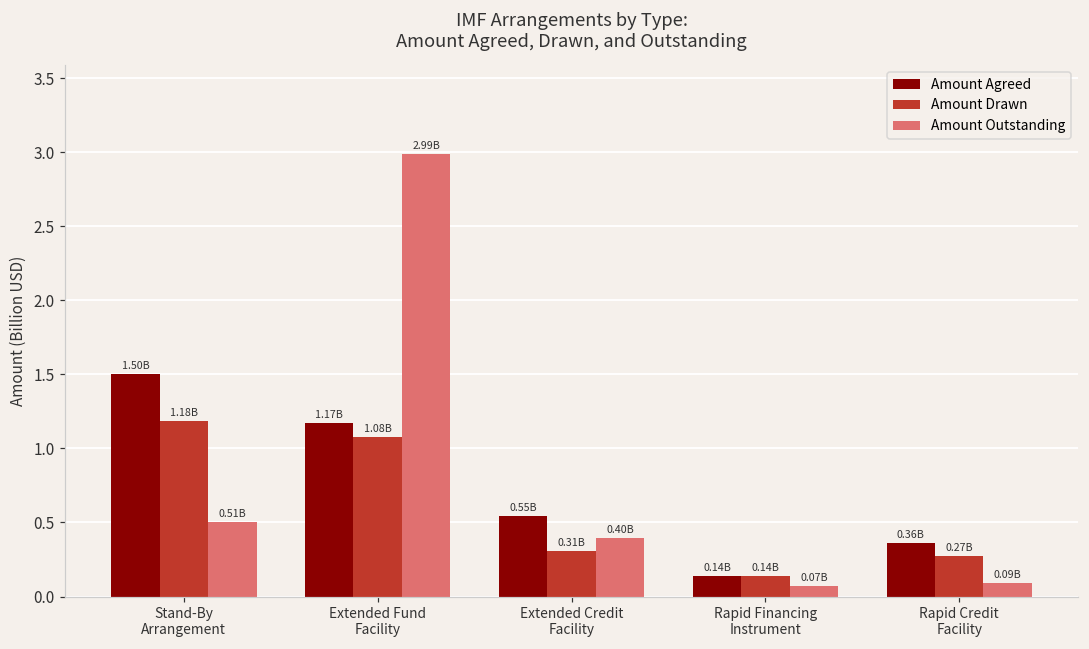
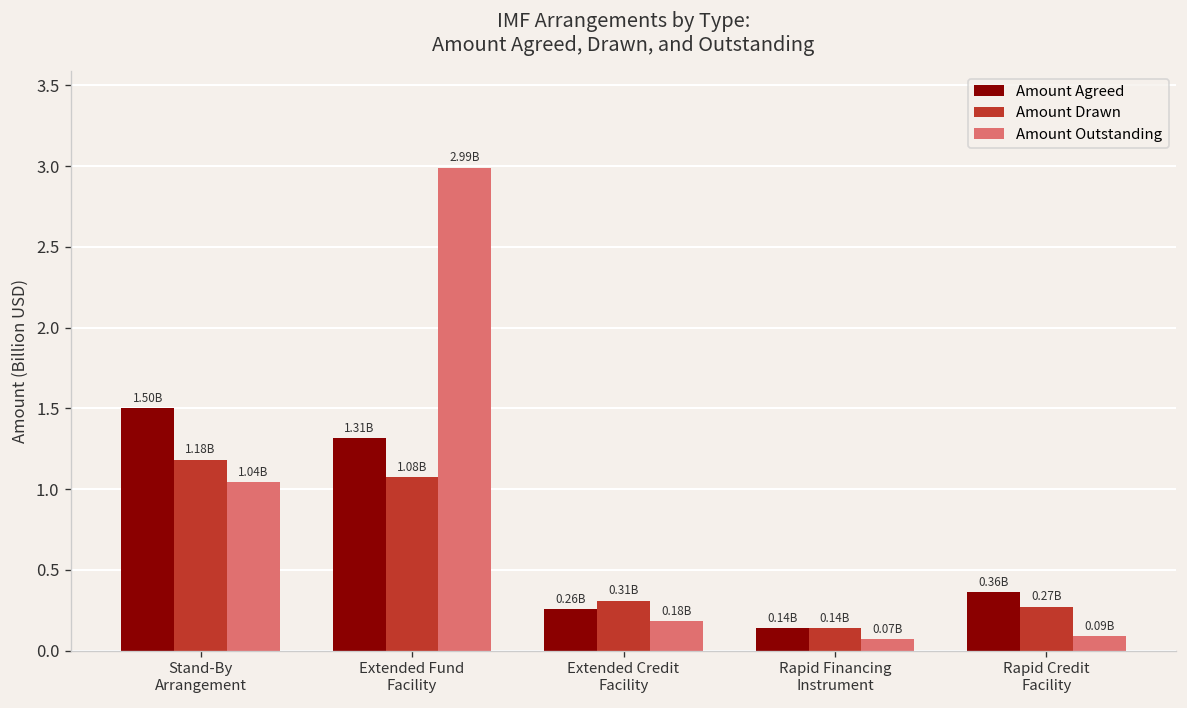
Amount Outstanding, Stand-By Arrangement: 0.51B -> 1.04B
Amount Agreed, Extended Fund Facility: 1.17B -> 1.31B
Amount Agreed, Extended Credit Facility: 0.55B -> 0.26B
Amount Outstanding, Extended Credit Facility: 0.40B -> 0.18B
